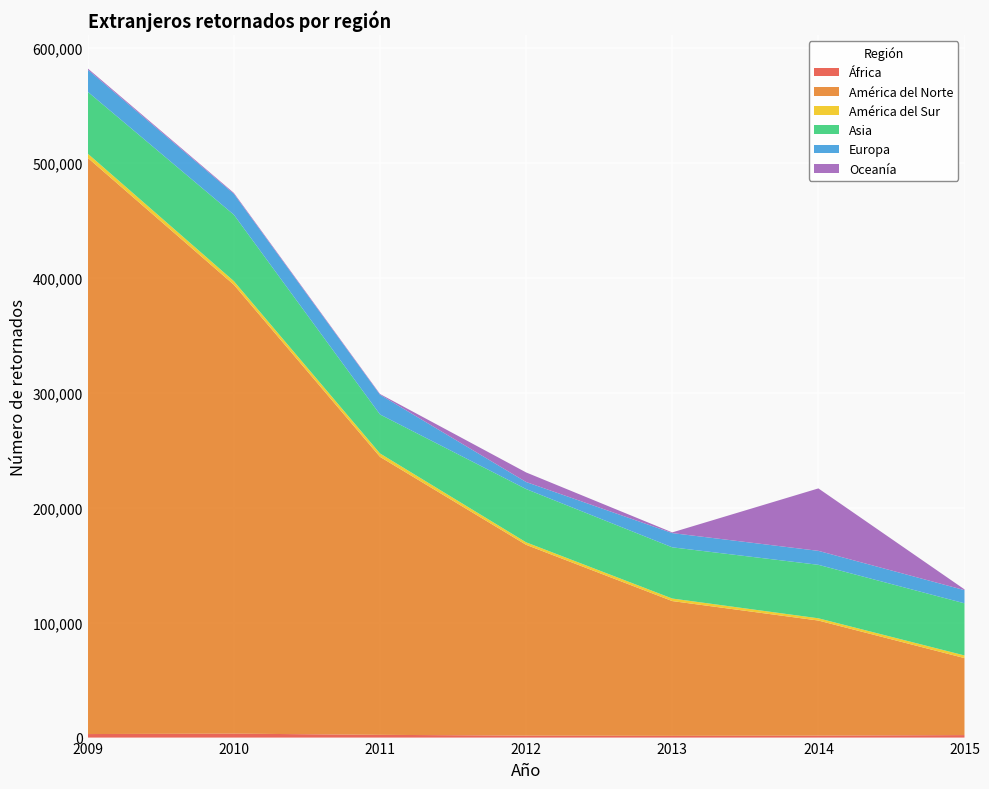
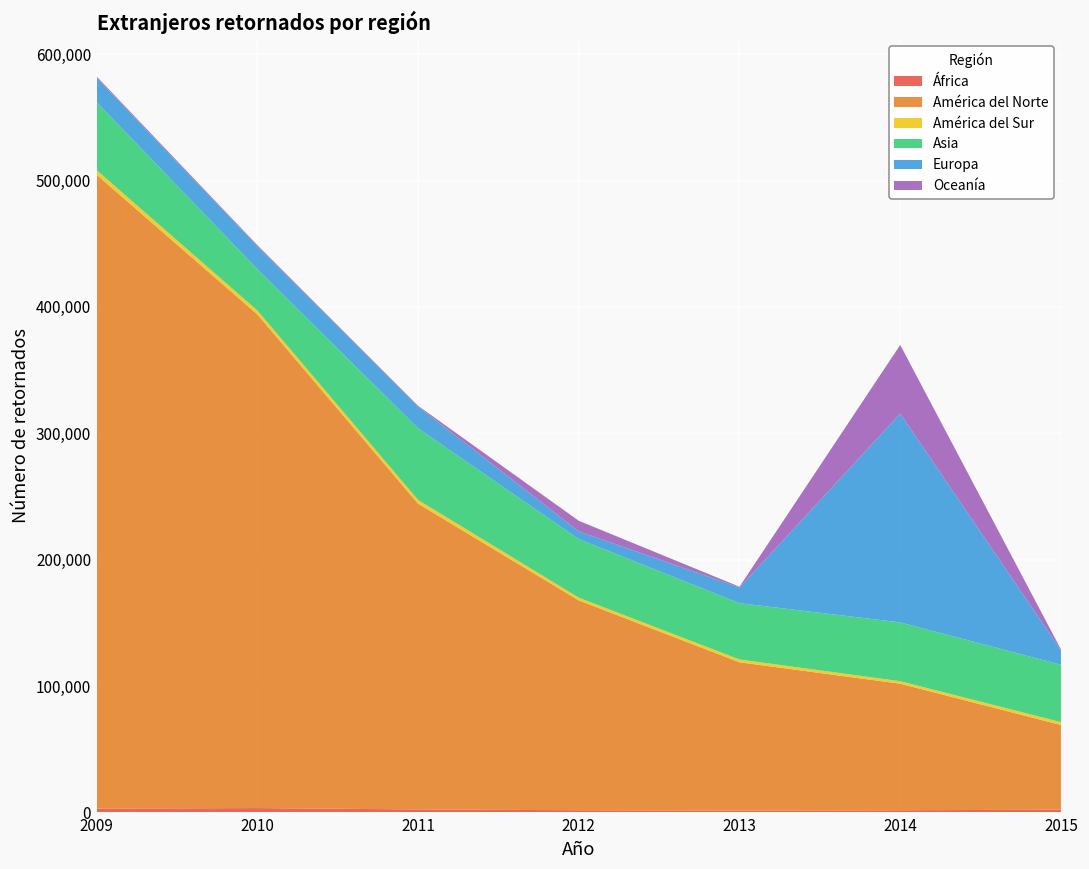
Asia, 2010: 58,000 -> 33,000
Asia, 2011: 34,000 -> 57,000
Europa, 2014: 12,000 -> 165,000
